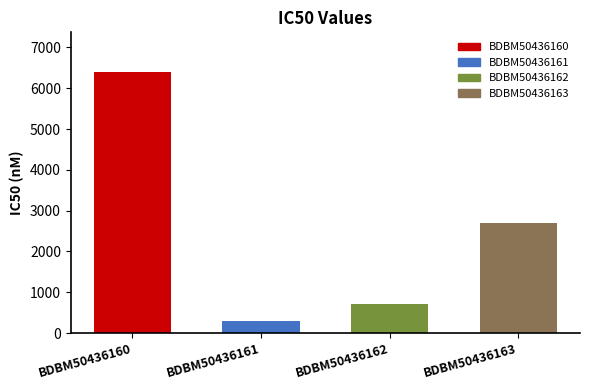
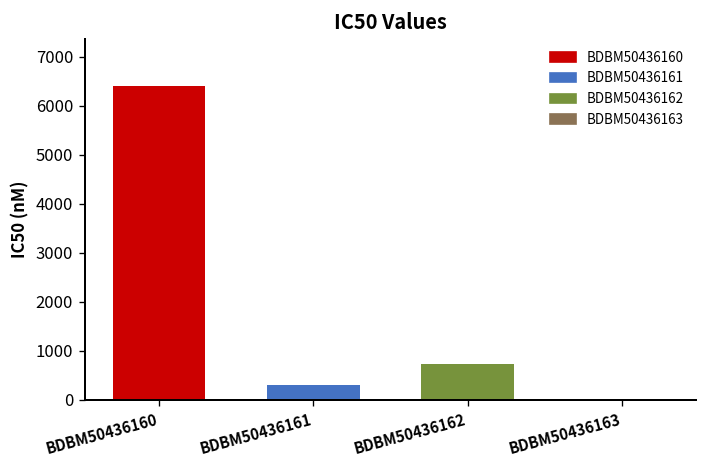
BDBM50436163: 2700 -> 0
